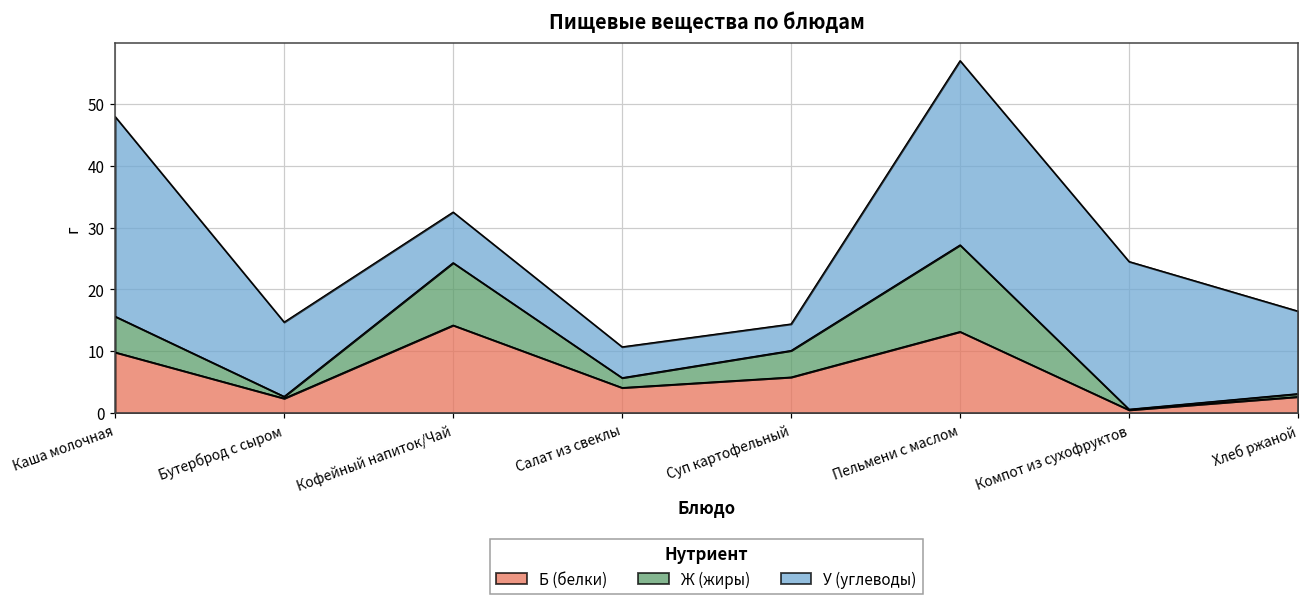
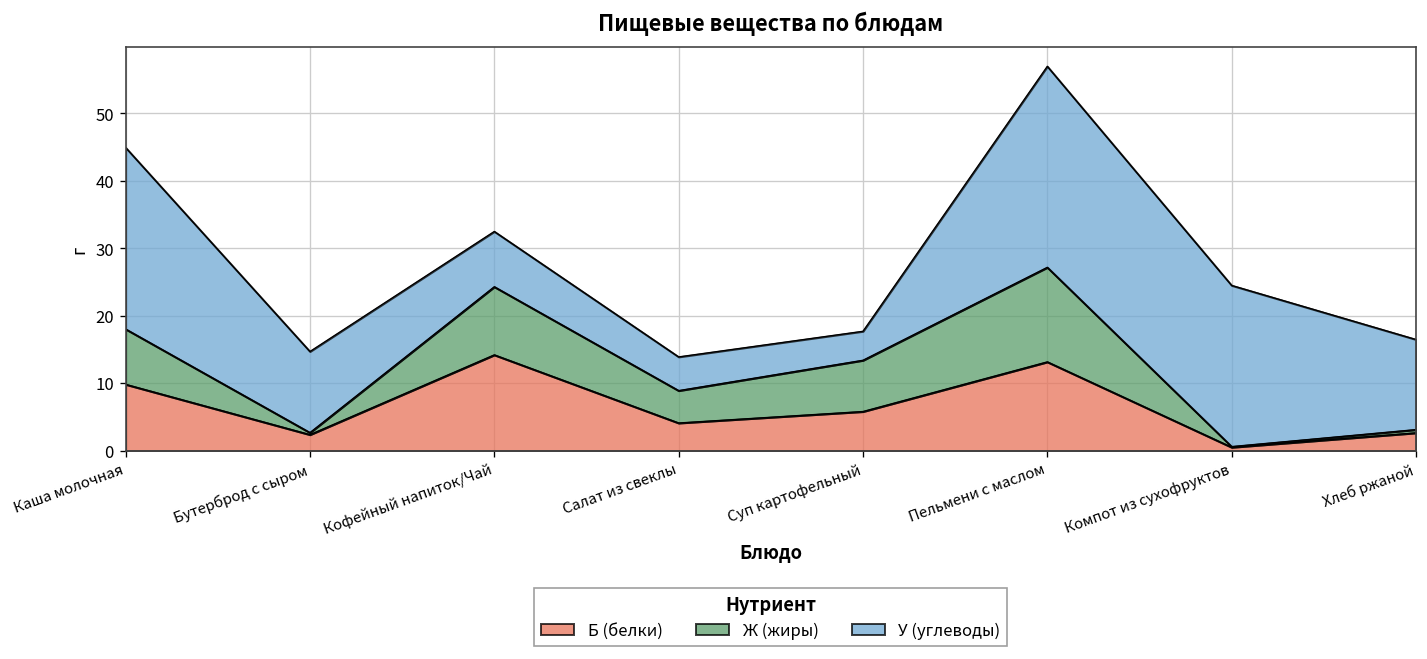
Ж (жиры), Каша молочная: 6 -> 8
У (углеводы), Каша молочная: 32 -> 27
Ж (жиры), Салат из свеклы: 2 -> 5
Ж (жиры), Суп картофельный: 4 -> 8
